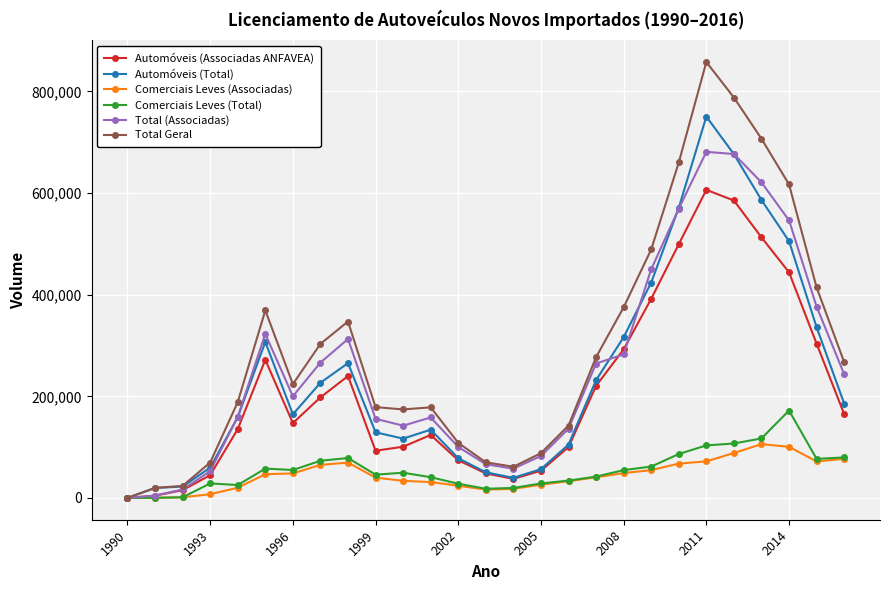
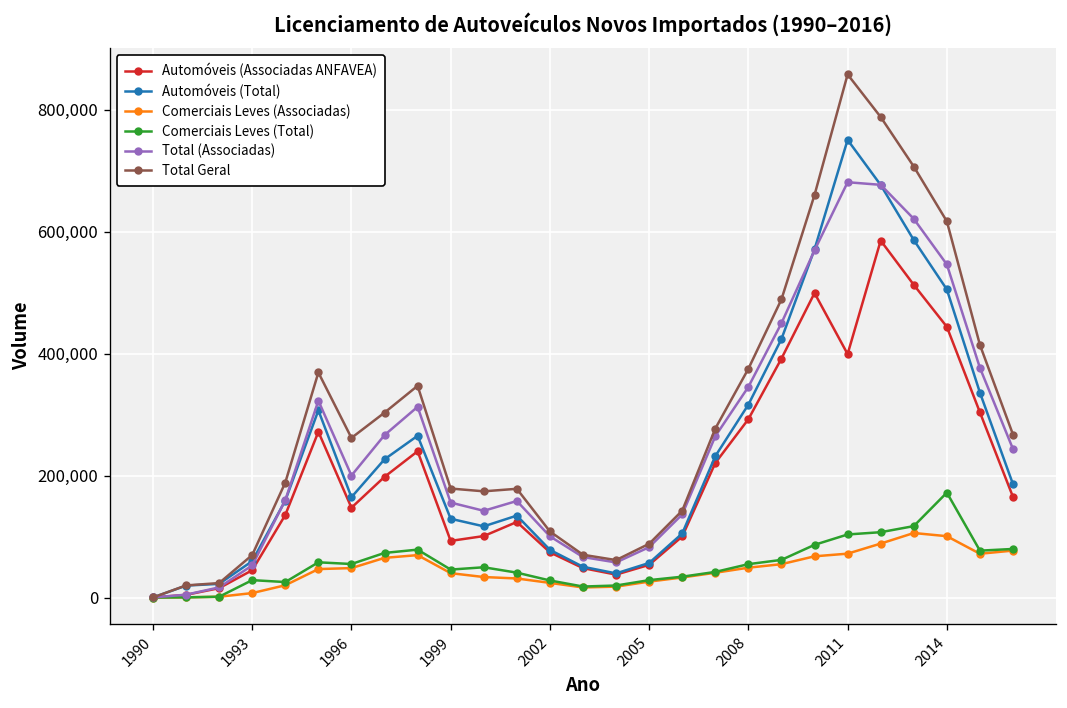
Total Geral, 1996: 220,000 -> 260,000
Total (Associadas), 2008: 280,000 -> 350,000
Automóveis (Associadas ANFAVEA), 2011: 610,000 -> 400,000
